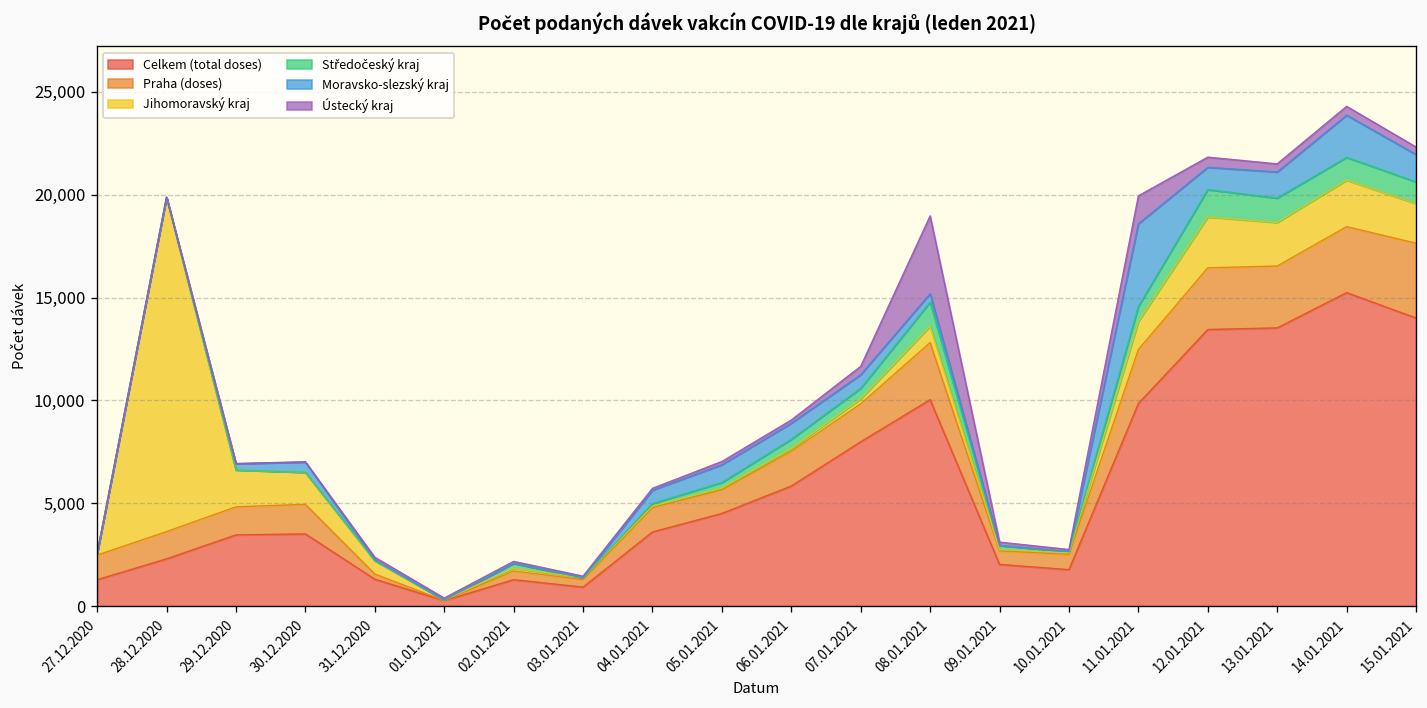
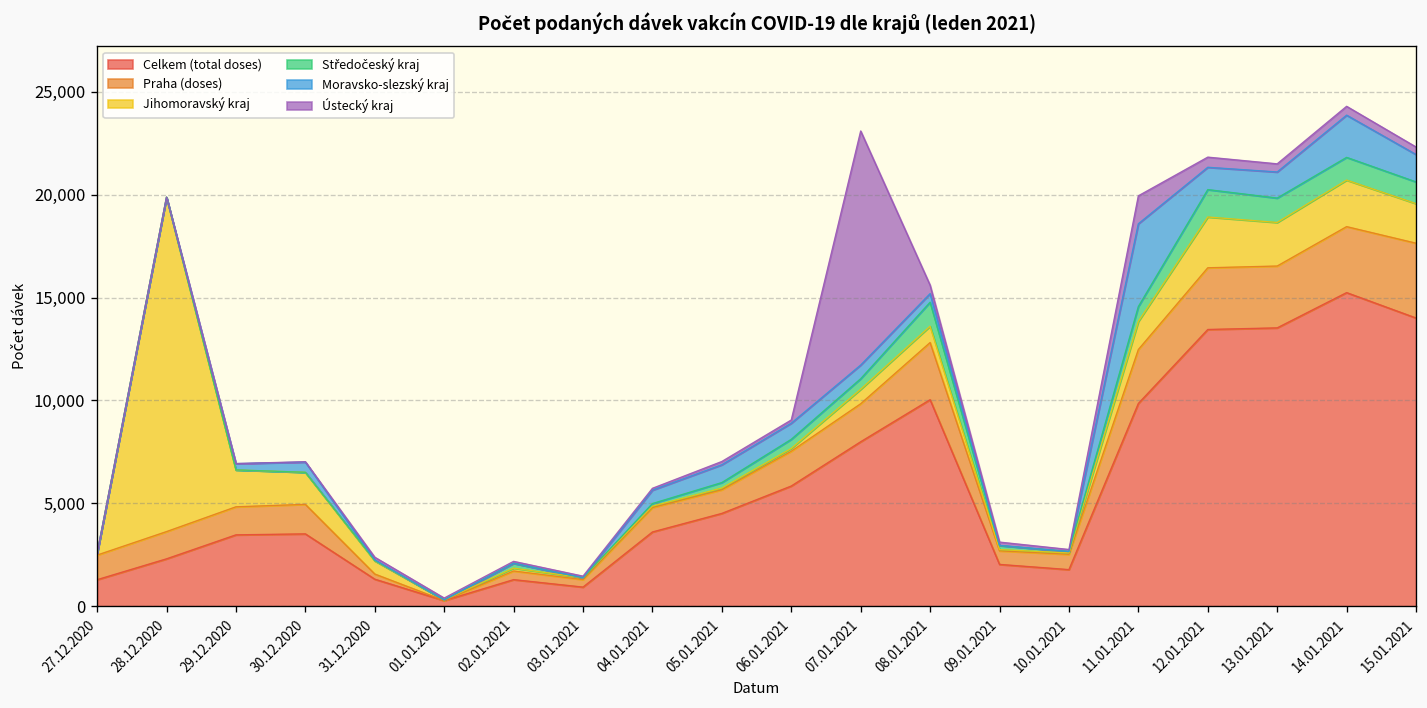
Jihomoravský kraj, 07.01.2021: 200 -> 700
Ústecký kraj, 07.01.2021: 400 -> 11,400
Ústecký kraj, 08.01.2021: 3,800 -> 400
